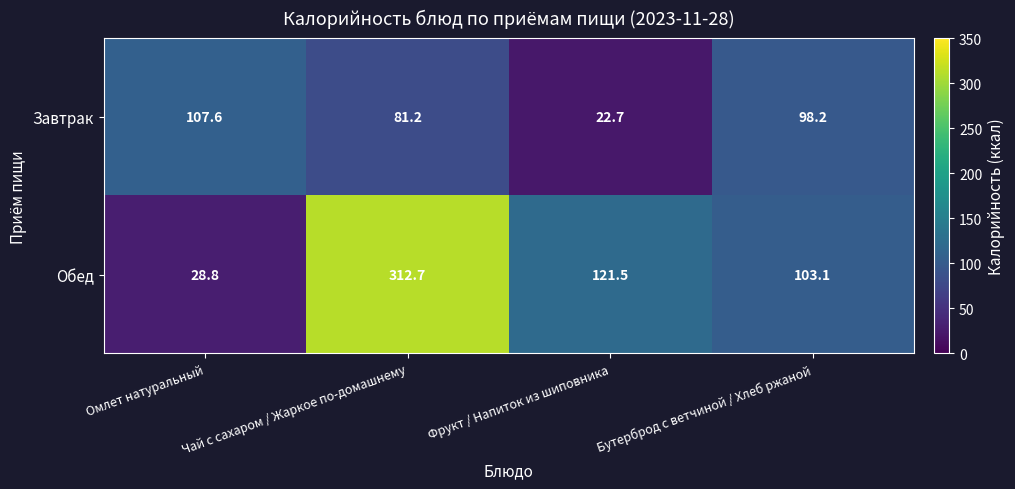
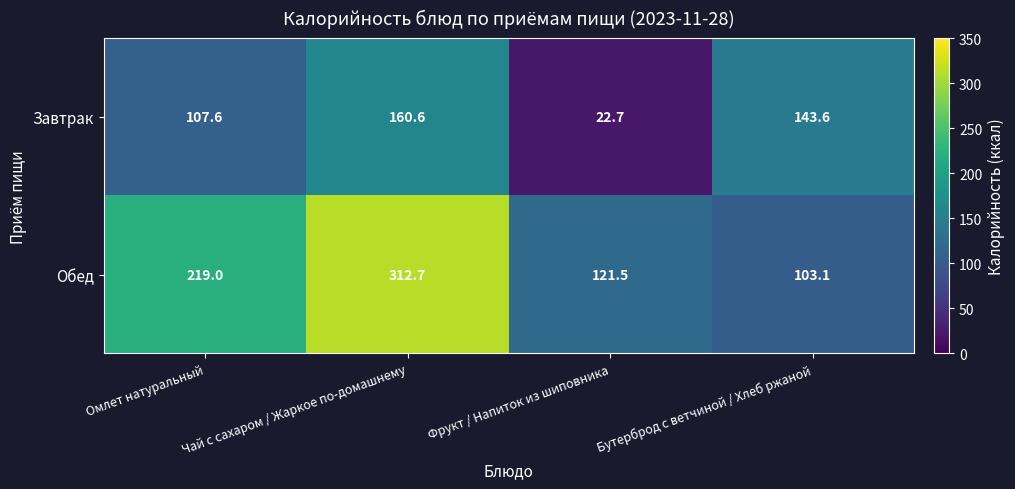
Завтрак, Чай с сахаром / Жаркое по-домашнему: 81.2 -> 160.6
Завтрак, Бутерброд с ветчиной / Хлеб ржаной: 98.2 -> 143.6
Обед, Омлет натуральный: 28.8 -> 219.0
